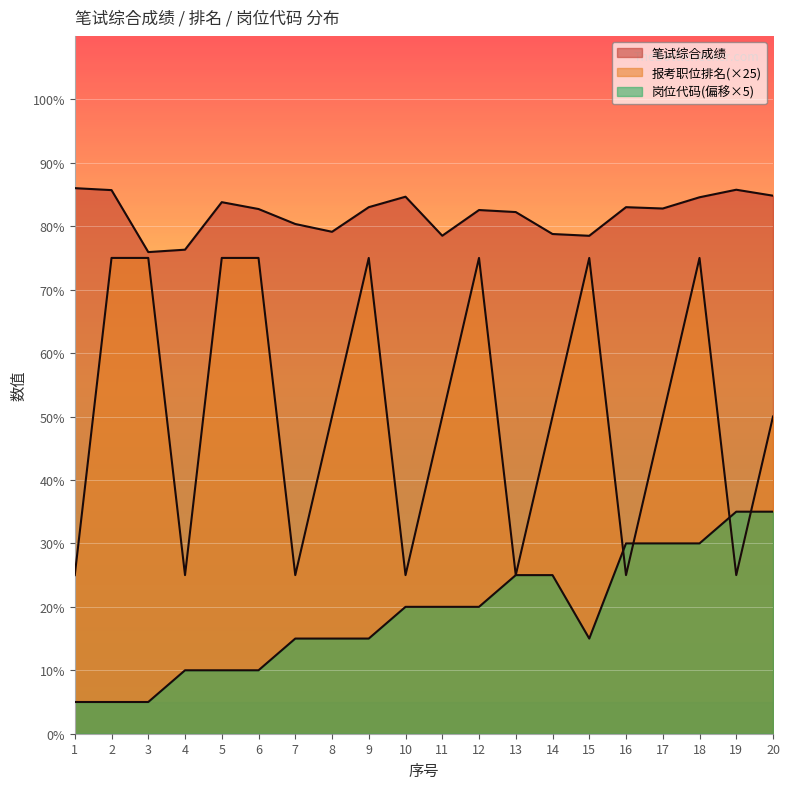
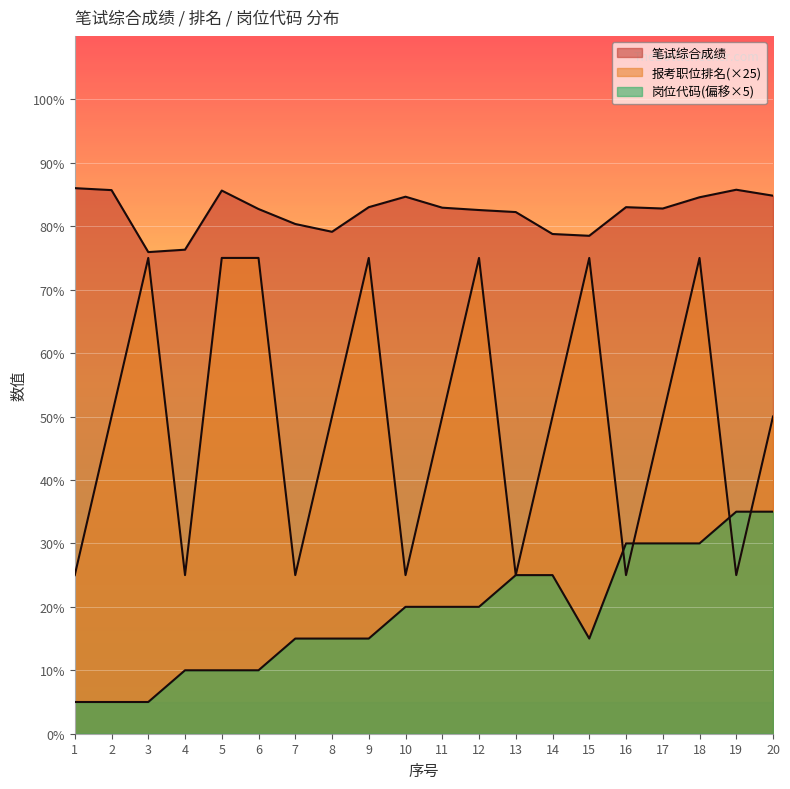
报考职位排名(×25), 2: 75% -> 50%
笔试综合成绩, 5: 84% -> 86%
笔试综合成绩, 11: 79% -> 83%
